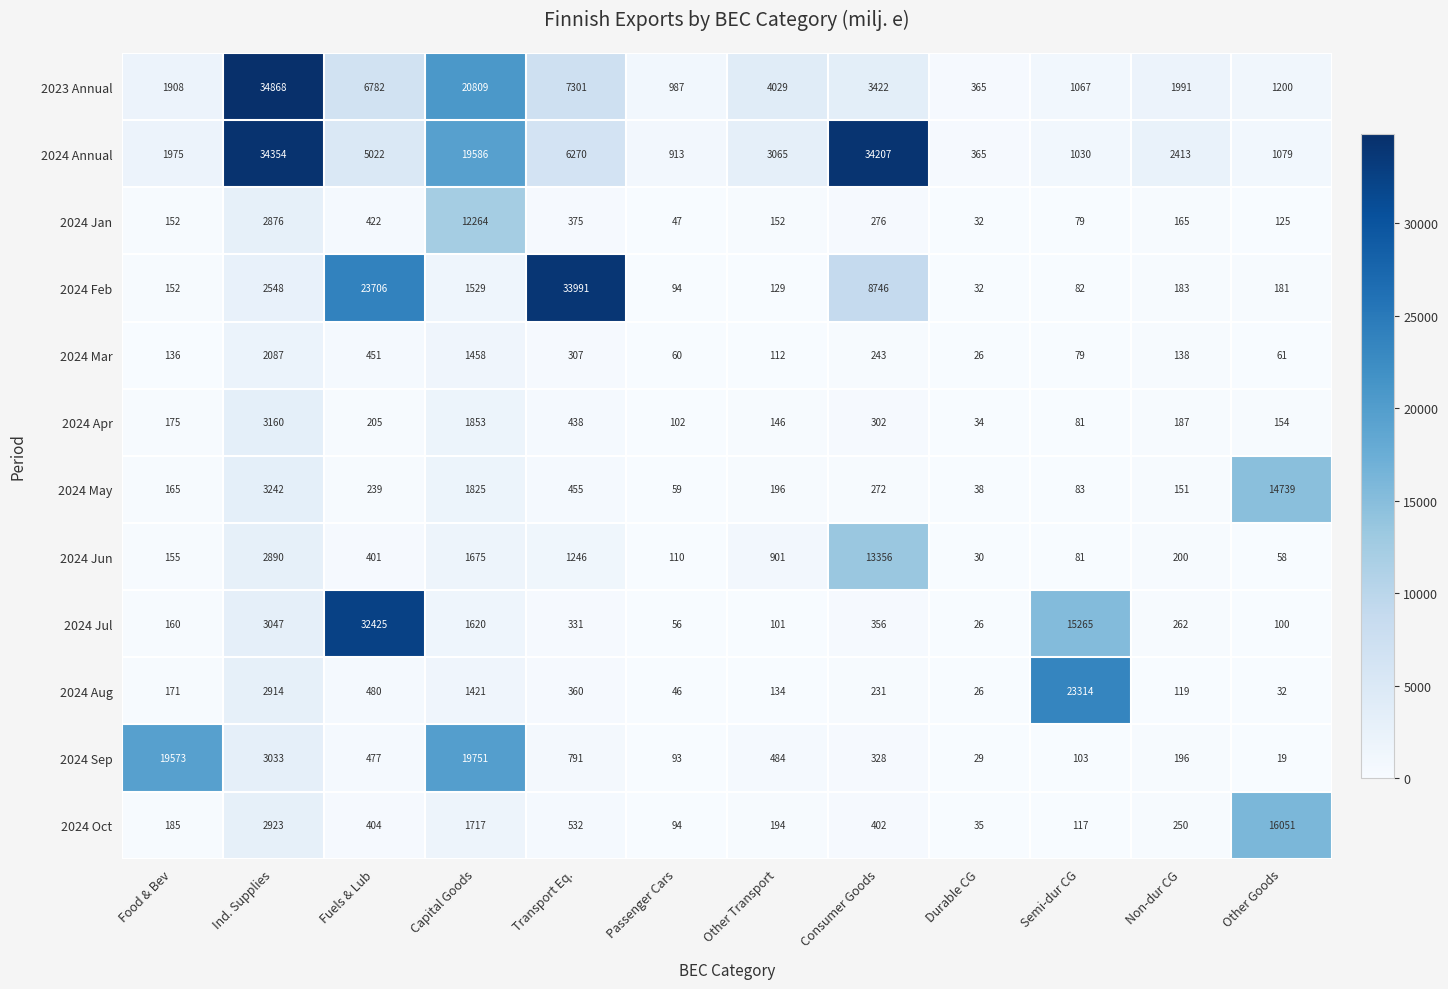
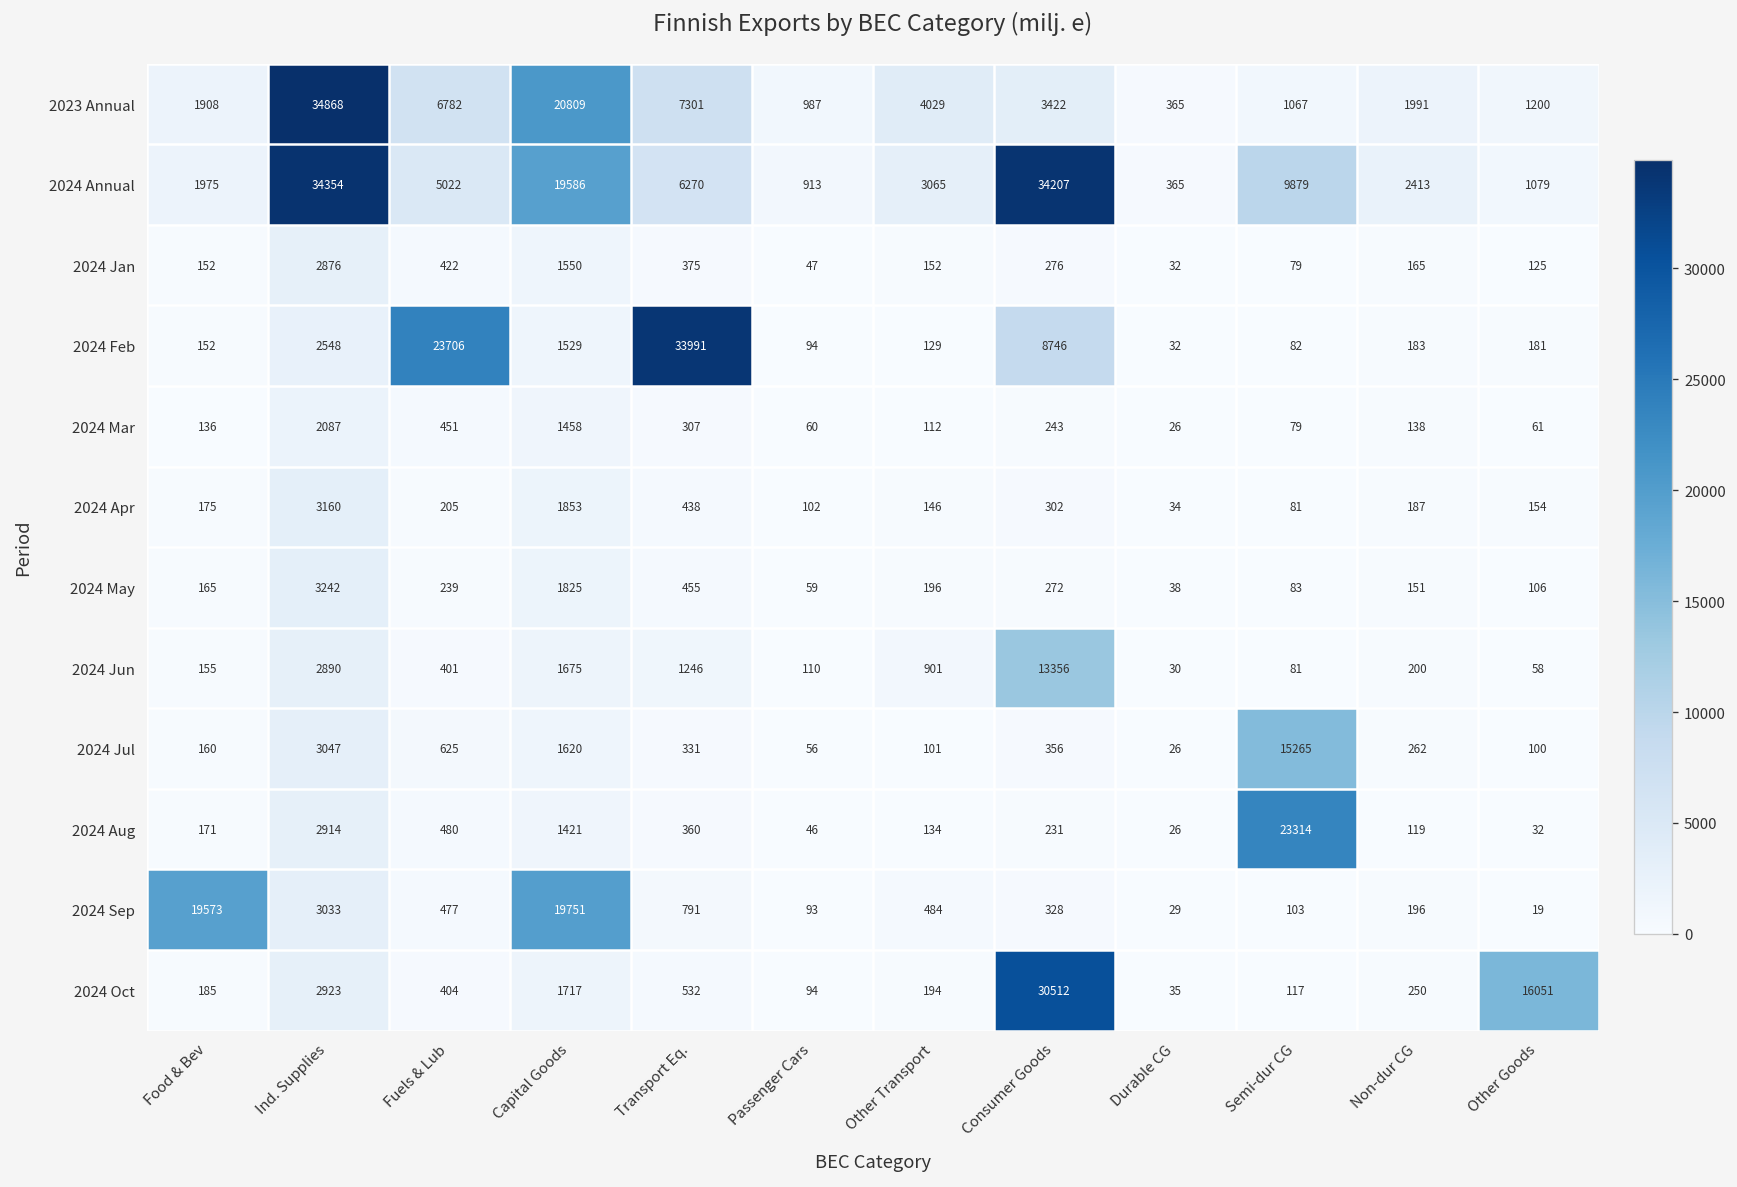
2024 Annual, Semi-dur CG: 1030 -> 9879
2024 Jan, Capital Goods: 12264 -> 1550
2024 May, Other Goods: 14739 -> 106
2024 Jul, Fuels & Lub: 32425 -> 625
2024 Oct, Consumer Goods: 402 -> 30512
